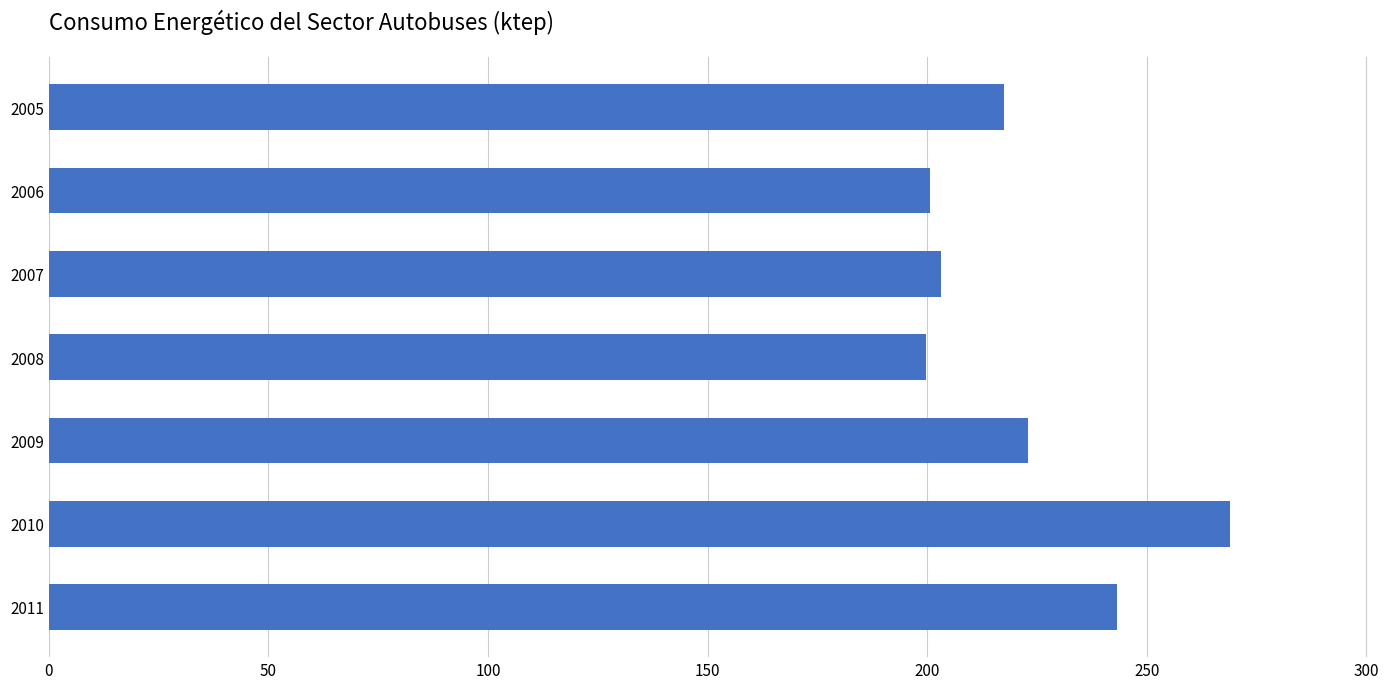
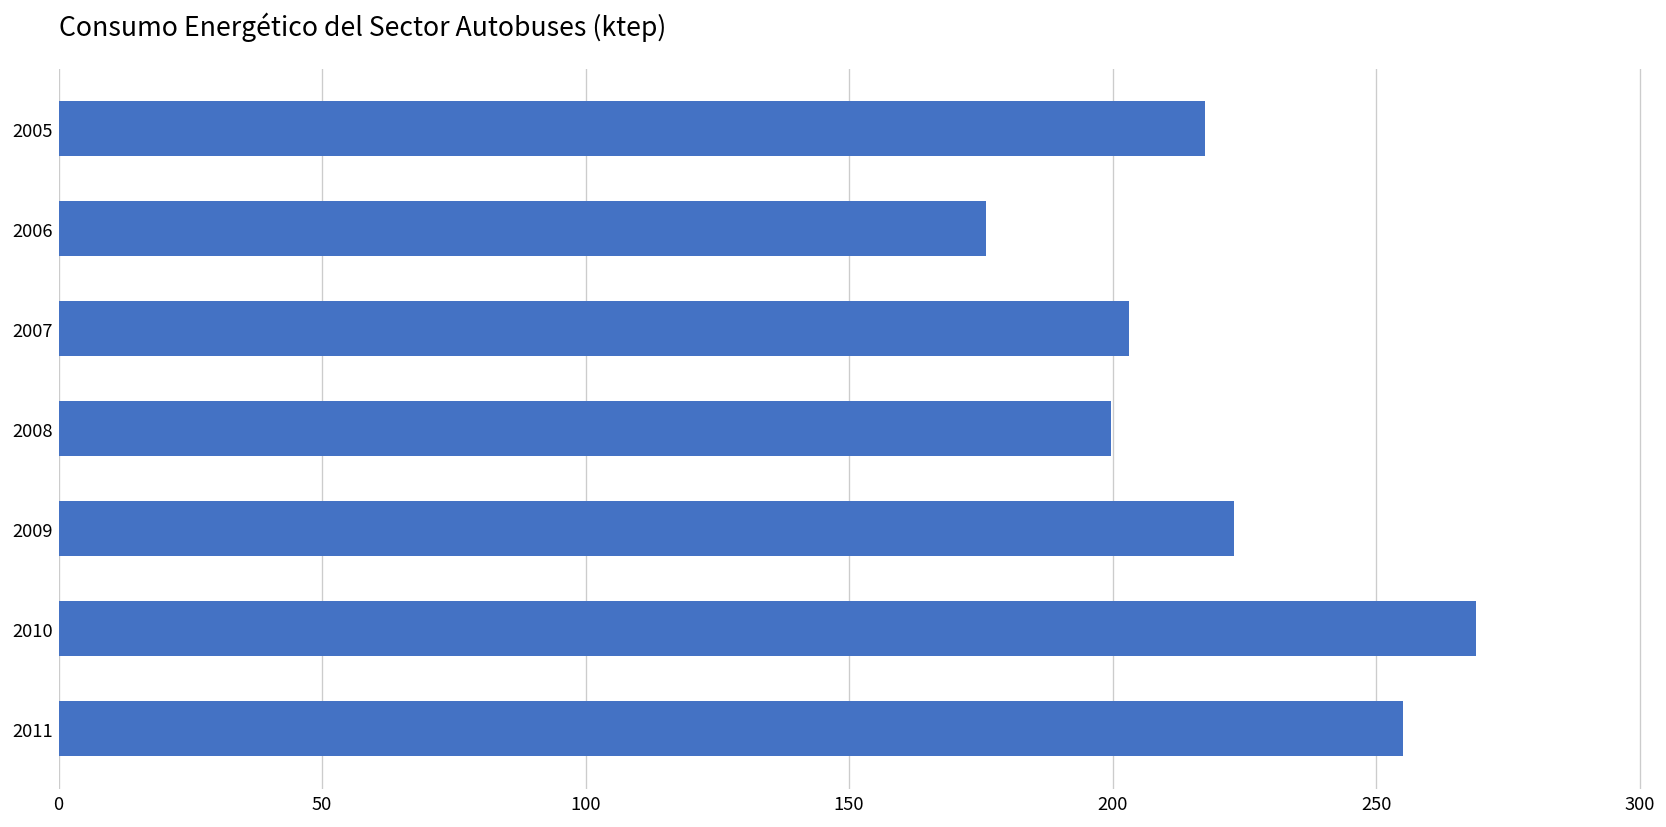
2006: 201 -> 176
2011: 243 -> 255
